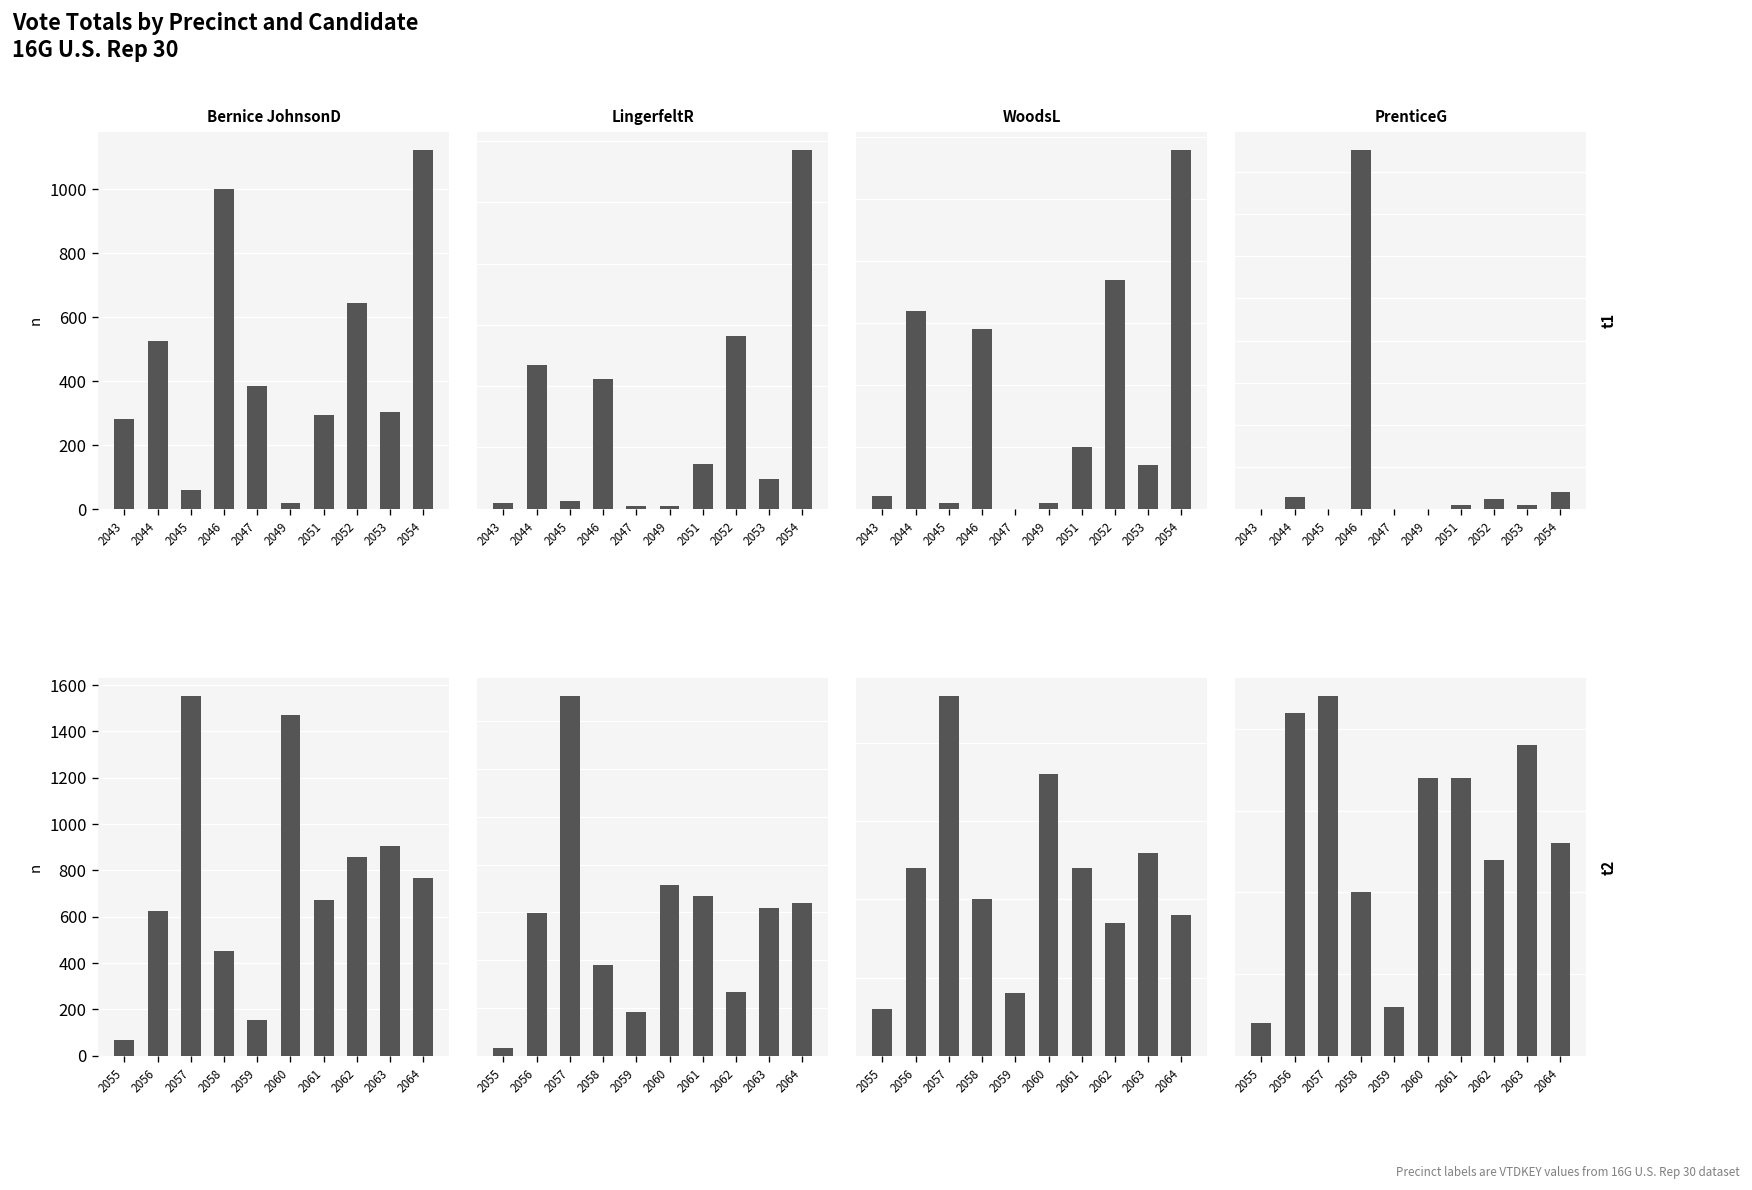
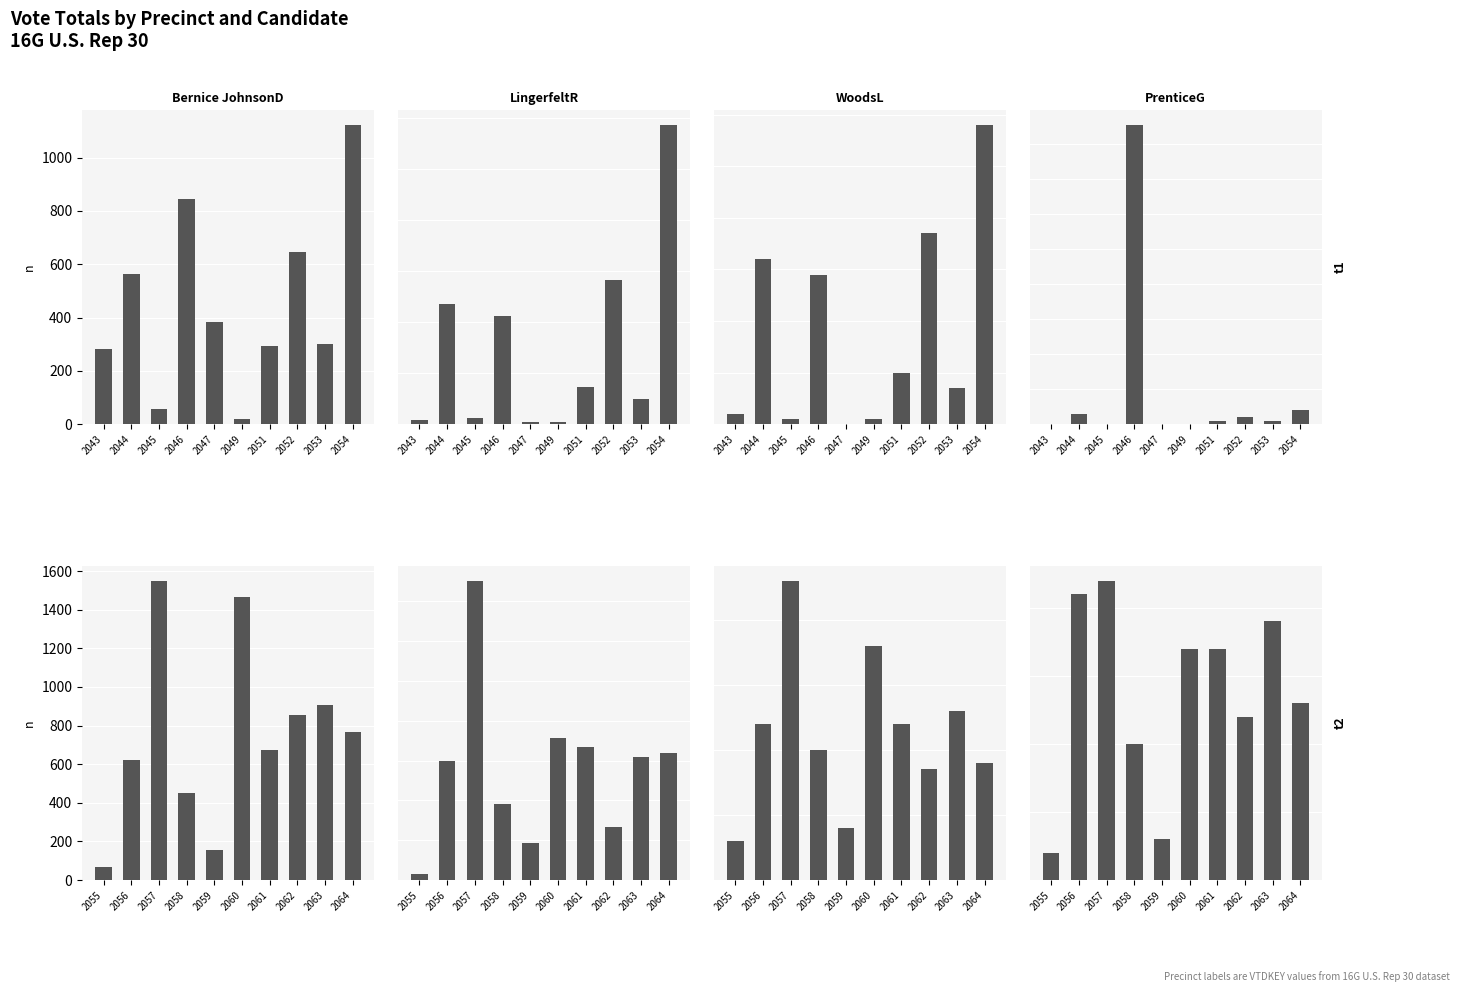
Bernice JohnsonD, 2044: 530 -> 560
Bernice JohnsonD, 2046: 1000 -> 850
